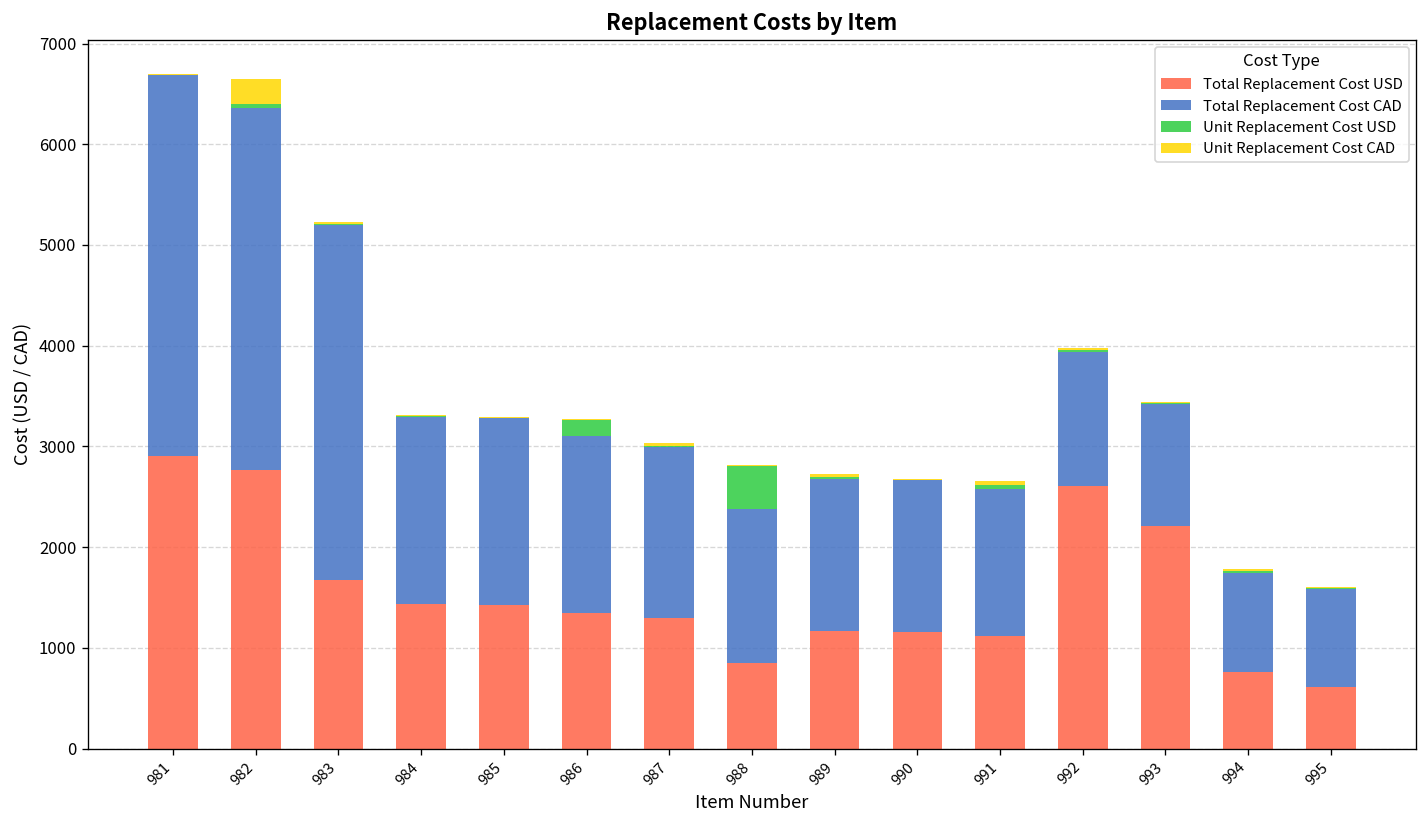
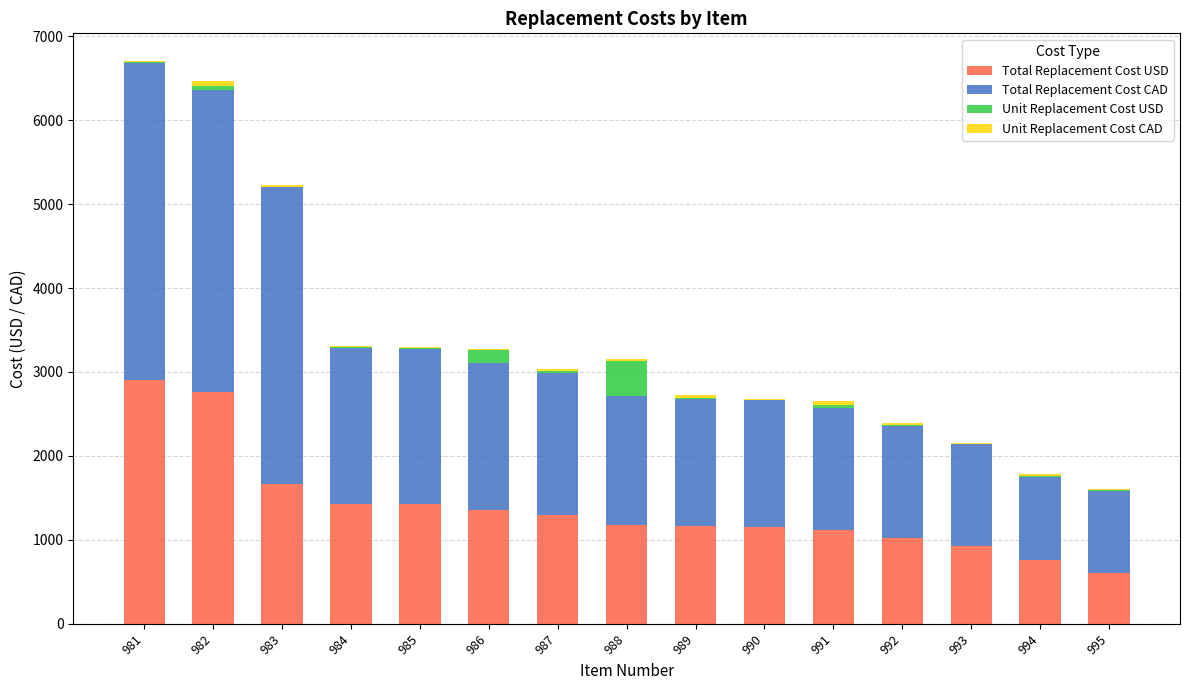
Unit Replacement Cost CAD, 982: 200 -> 100
Total Replacement Cost USD, 988: 800 -> 1200
Total Replacement Cost USD, 992: 2600 -> 1000
Total Replacement Cost USD, 993: 2200 -> 900
